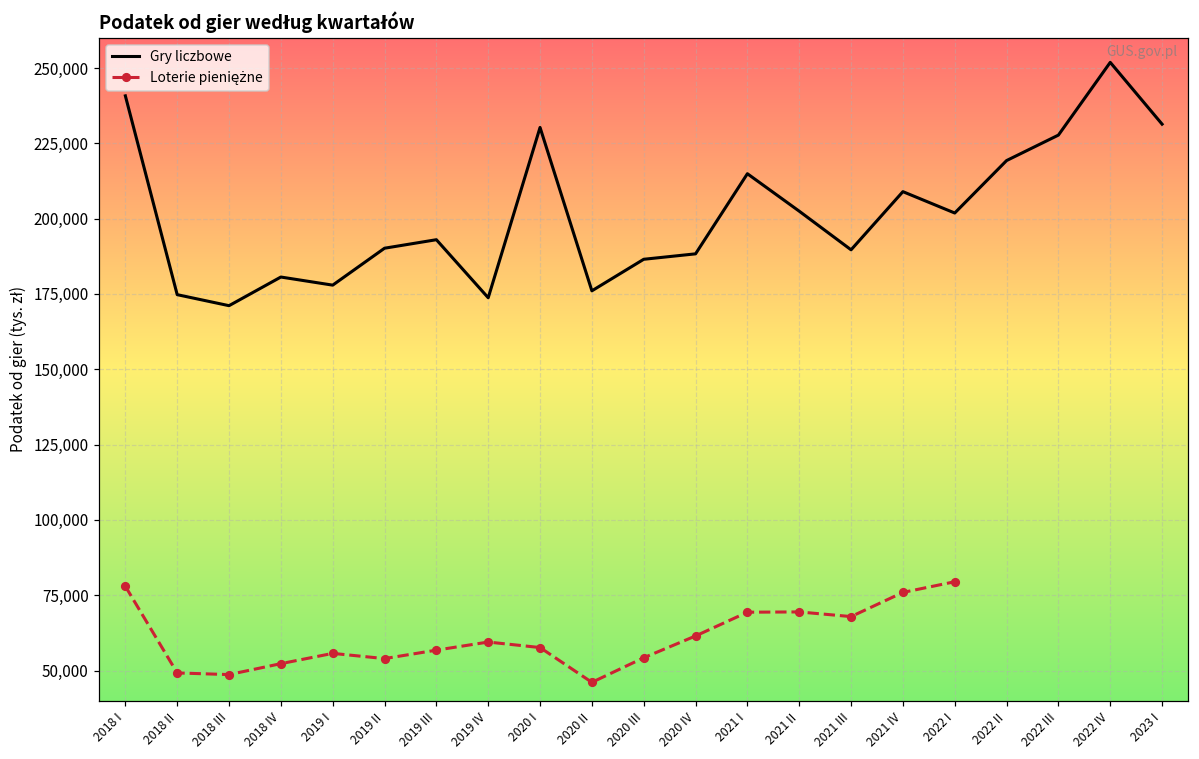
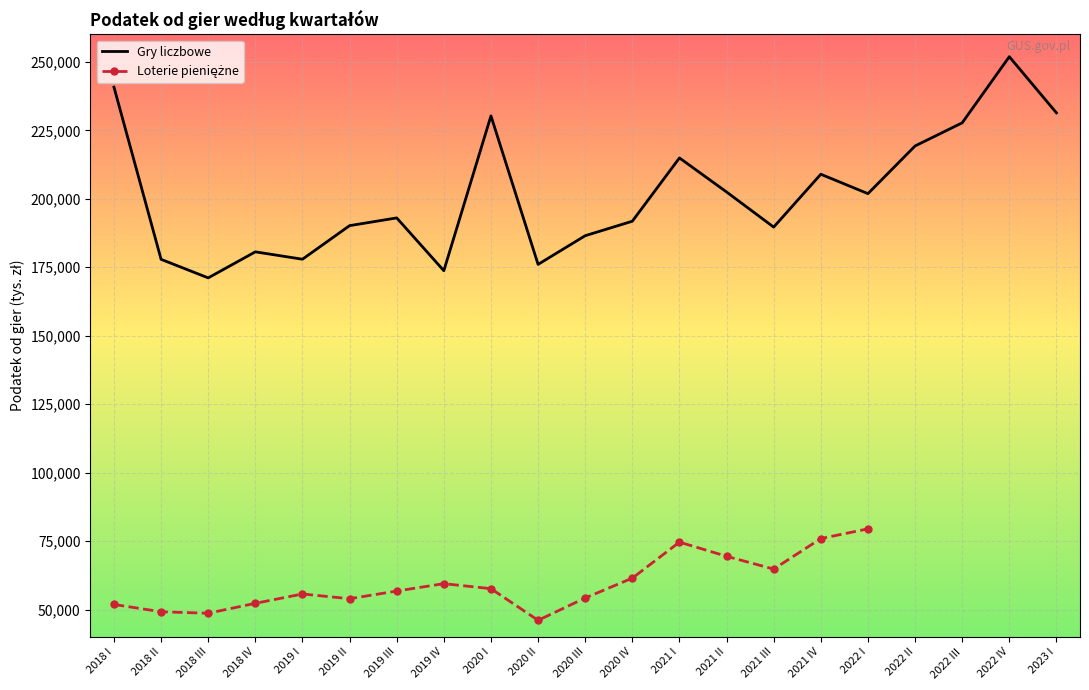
Loterie pieniężne, 2018 I: 78,000 -> 52,000
Gry liczbowe, 2018 II: 175,000 -> 178,000
Gry liczbowe, 2020 IV: 188,000 -> 192,000
Loterie pieniężne, 2021 I: 69,000 -> 75,000
Loterie pieniężne, 2021 III: 68,000 -> 65,000
